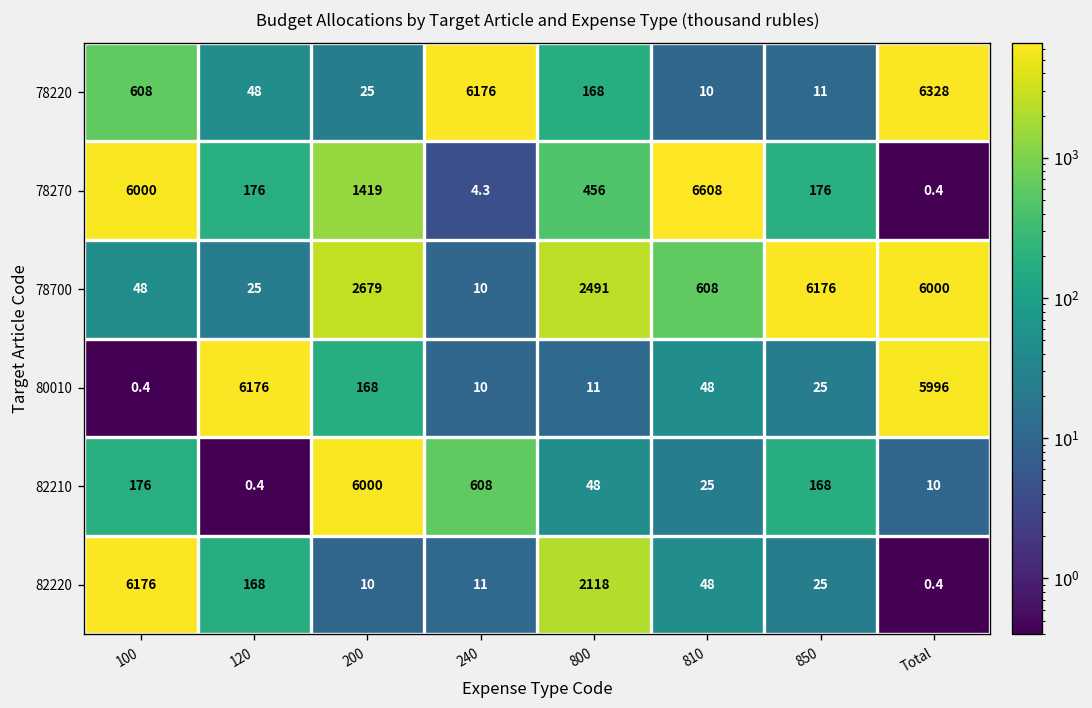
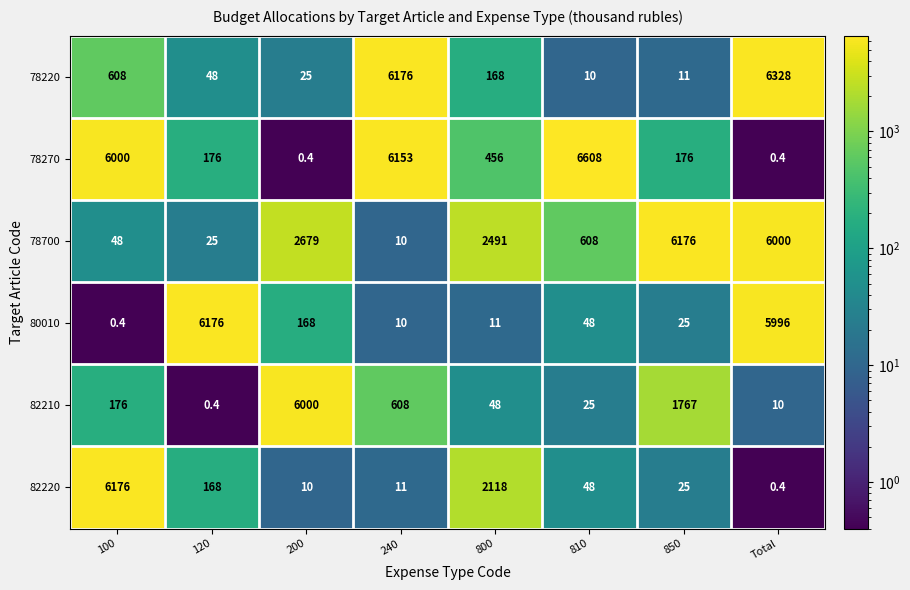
78270, 200: 1419 -> 0.4
78270, 240: 4.3 -> 6153
82210, 850: 168 -> 1767
